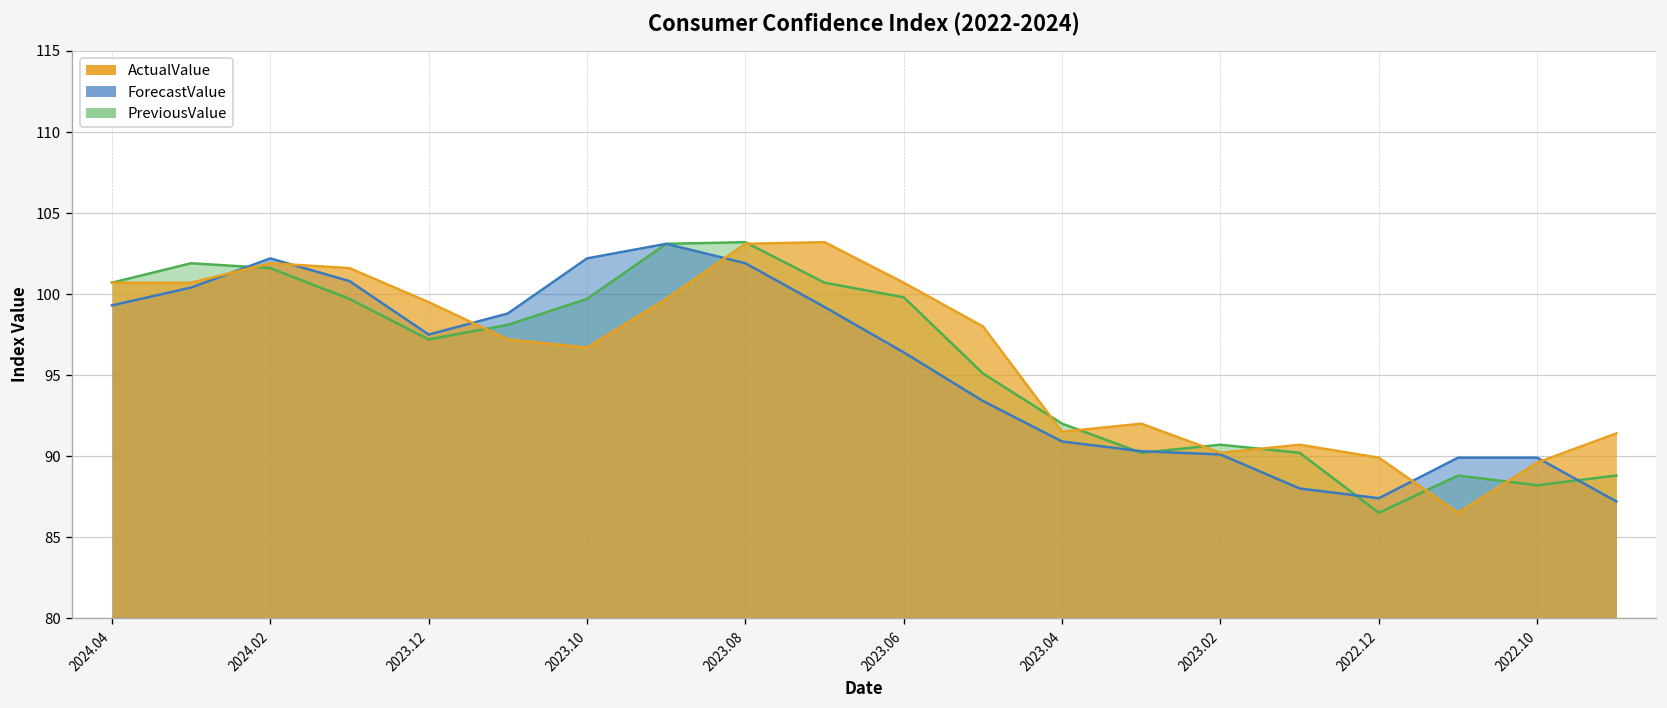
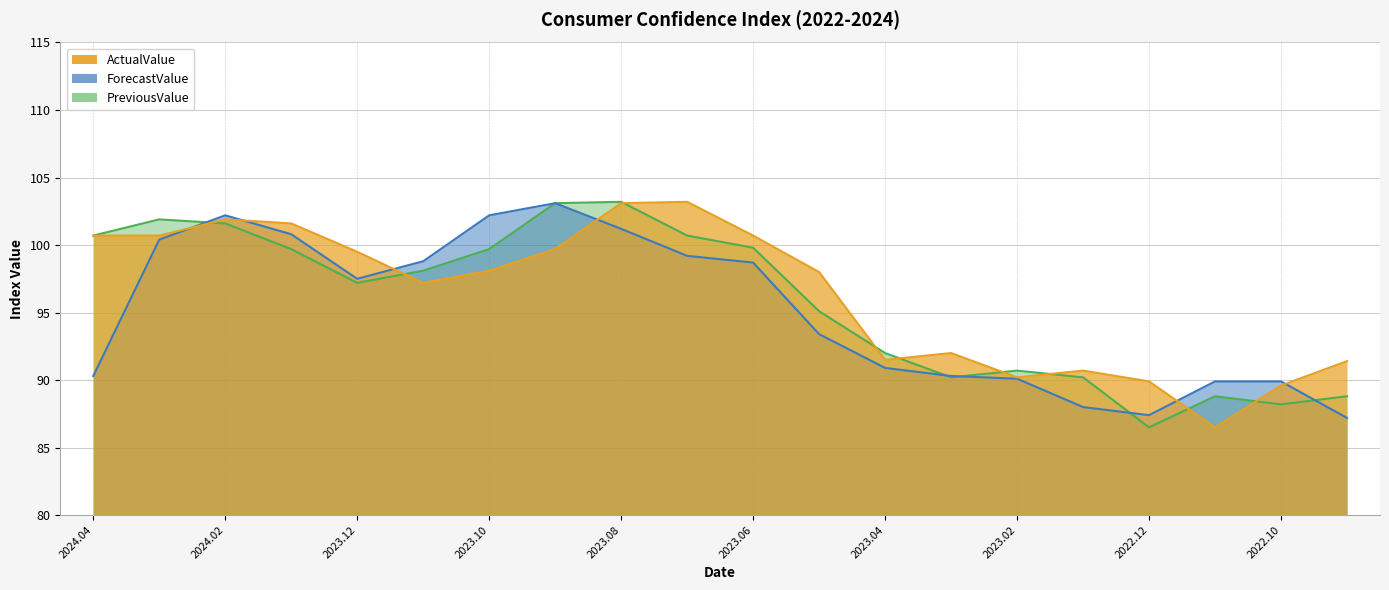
ForecastValue, 2024.04: 99.3 -> 90.3
ActualValue, 2023.10: 96.7 -> 98.1
ForecastValue, 2023.08: 101.9 -> 101.2
ForecastValue, 2023.06: 96.4 -> 98.7
